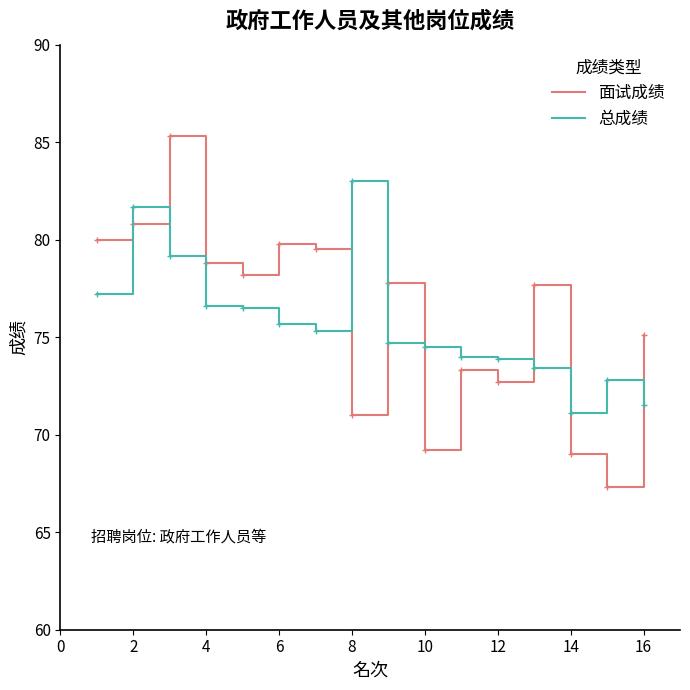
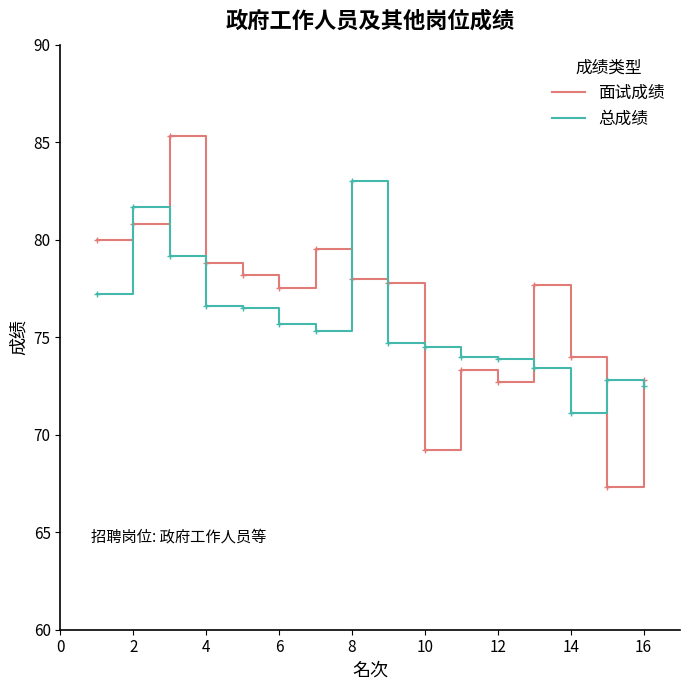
面试成绩, 6: 79.8 -> 77.5
面试成绩, 8: 71 -> 78
面试成绩, 14: 69 -> 74
面试成绩, 16: 75.1 -> 72.8
总成绩, 16: 71.5 -> 72.5
